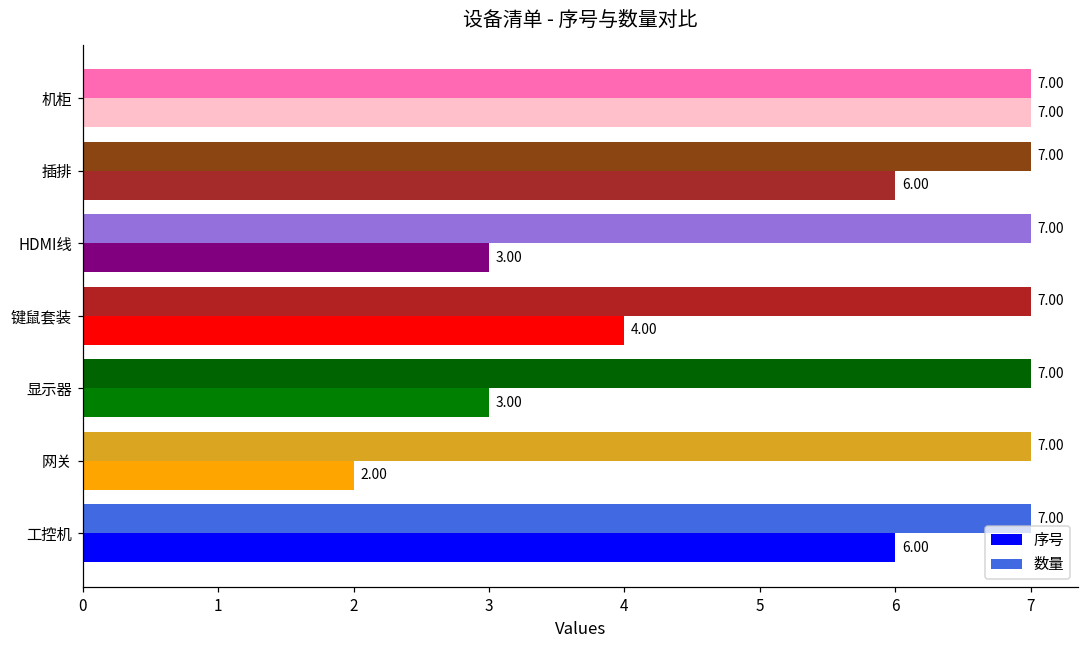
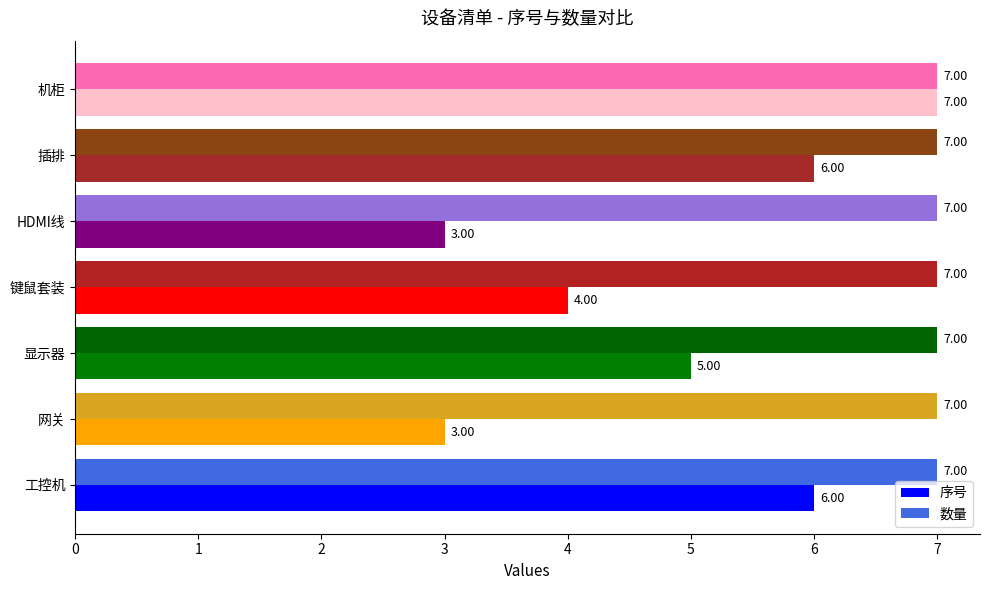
序号, 显示器: 3.00 -> 5.00
序号, 网关: 2.00 -> 3.00
